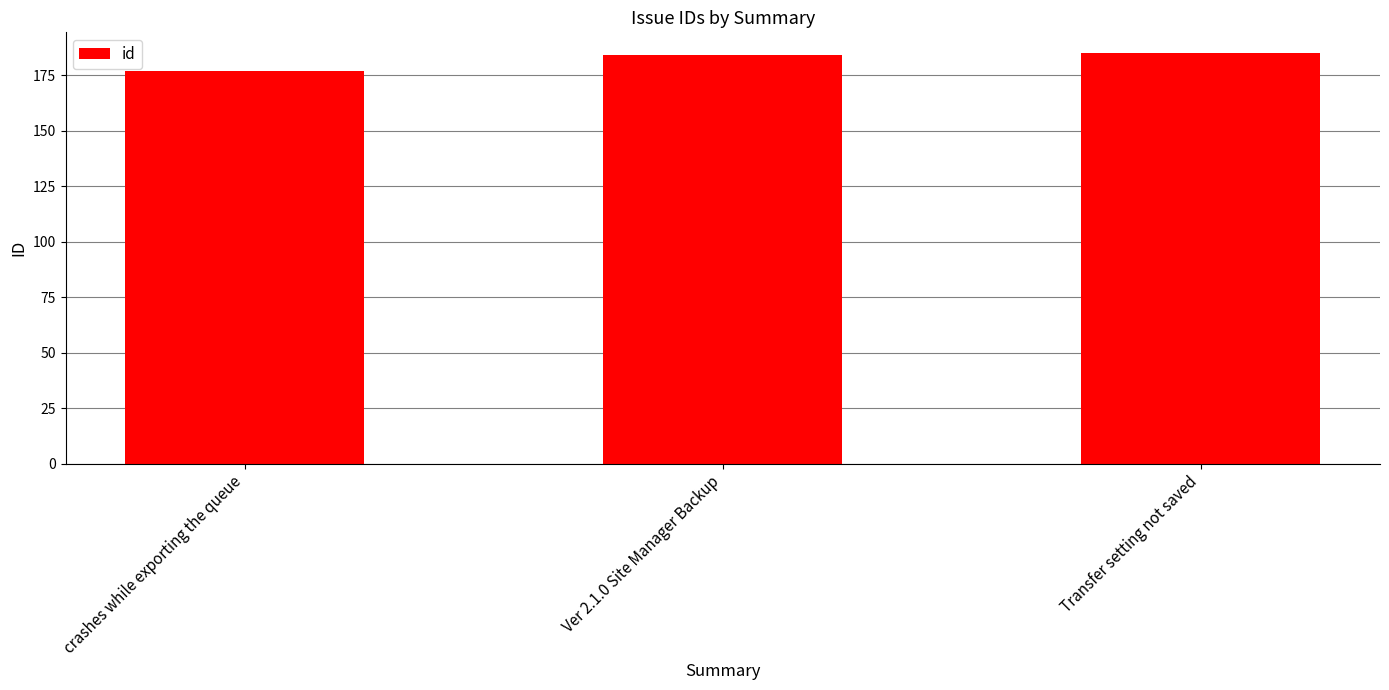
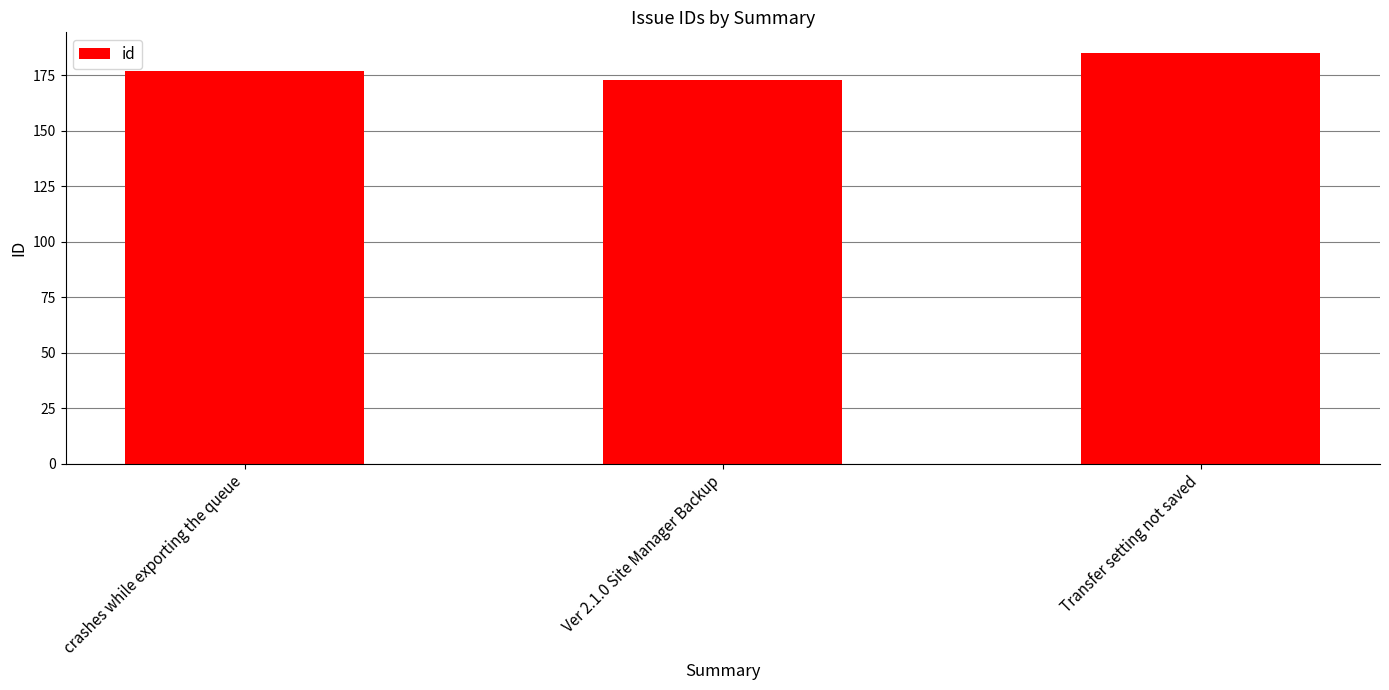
Ver 2.1.0 Site Manager Backup: 184 -> 173
